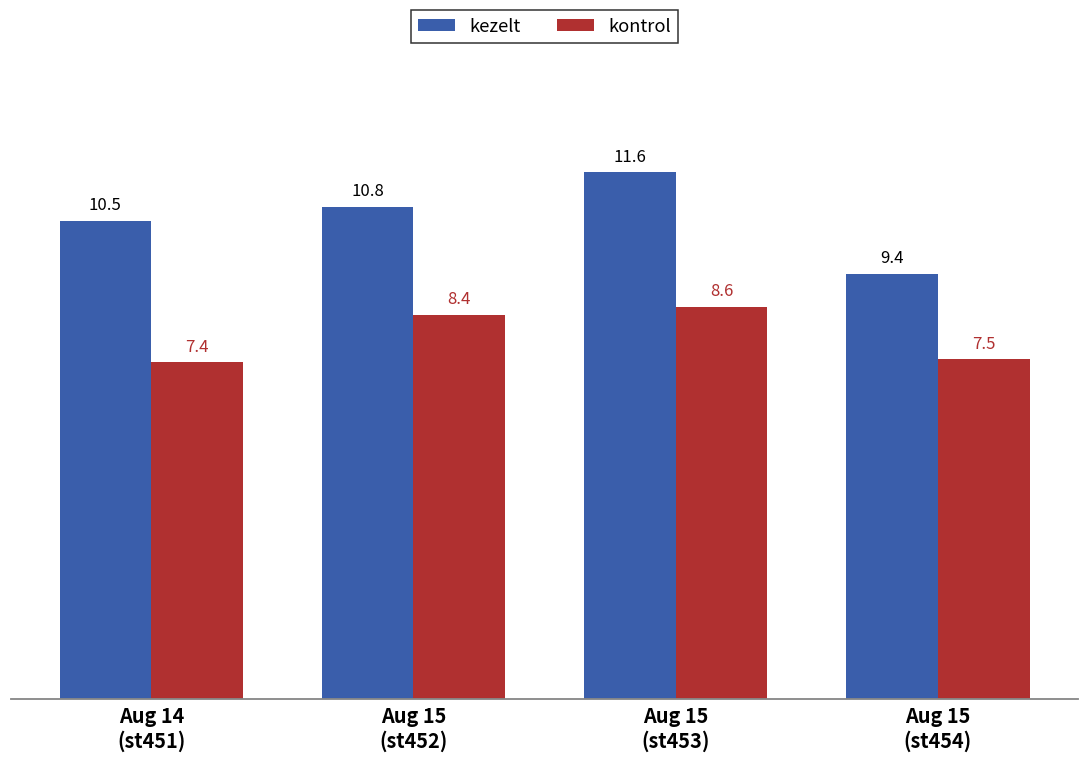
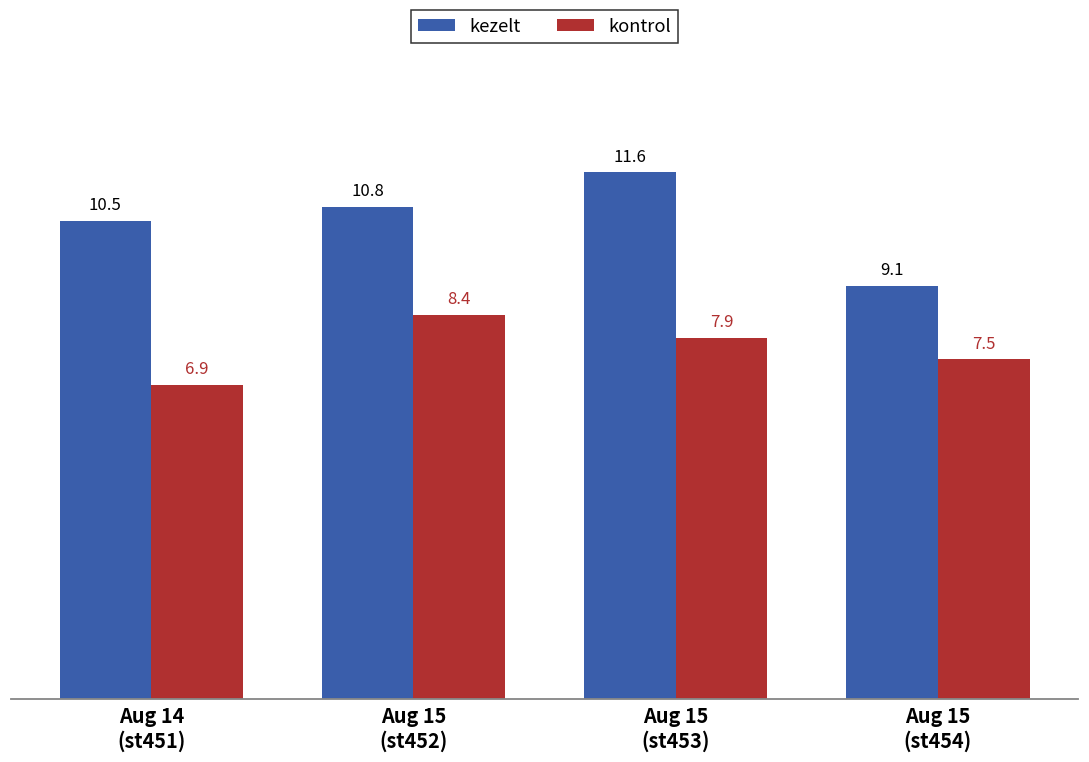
kontrol, Aug 14 (st451): 7.4 -> 6.9
kontrol, Aug 15 (st453): 8.6 -> 7.9
kezelt, Aug 15 (st454): 9.4 -> 9.1
